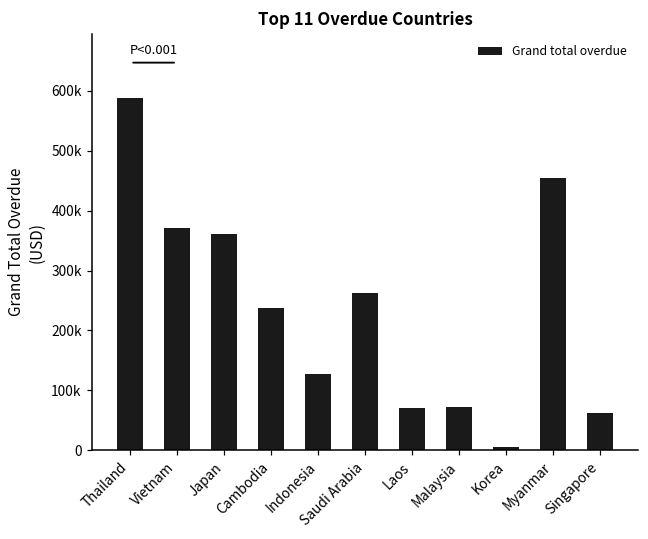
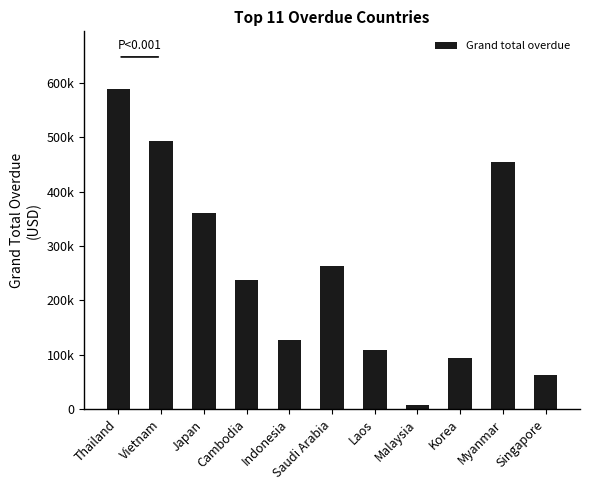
Vietnam: 370000 -> 490000
Laos: 70000 -> 110000
Malaysia: 70000 -> 10000
Korea: 0 -> 90000
